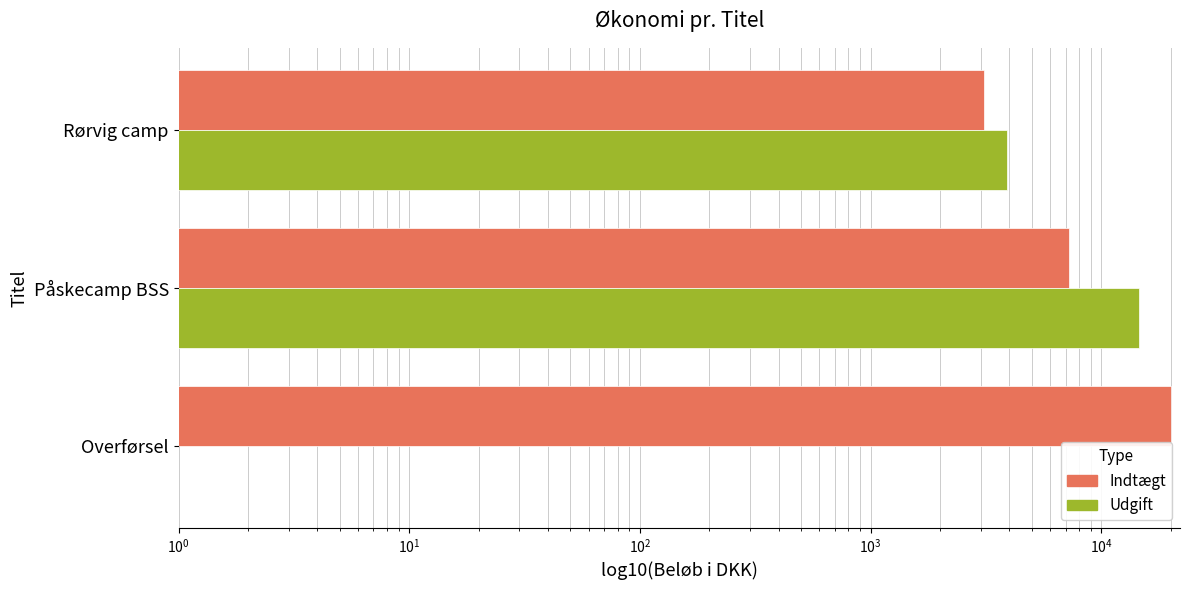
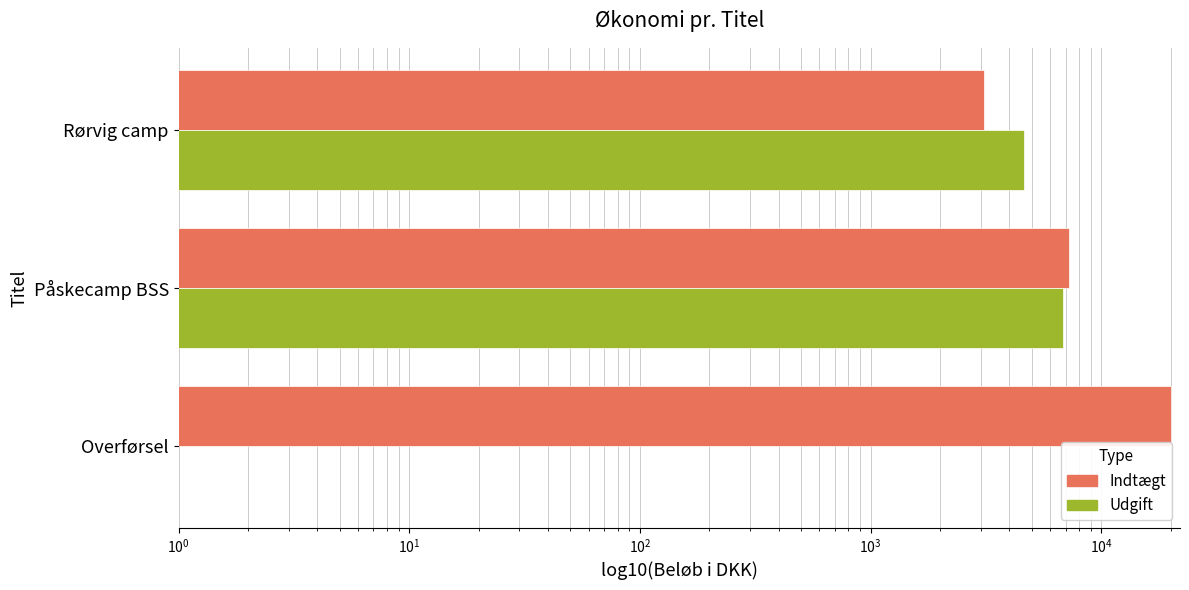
Udgift, Rørvig camp: 3900 -> 4600
Udgift, Påskecamp BSS: 15000 -> 6800
